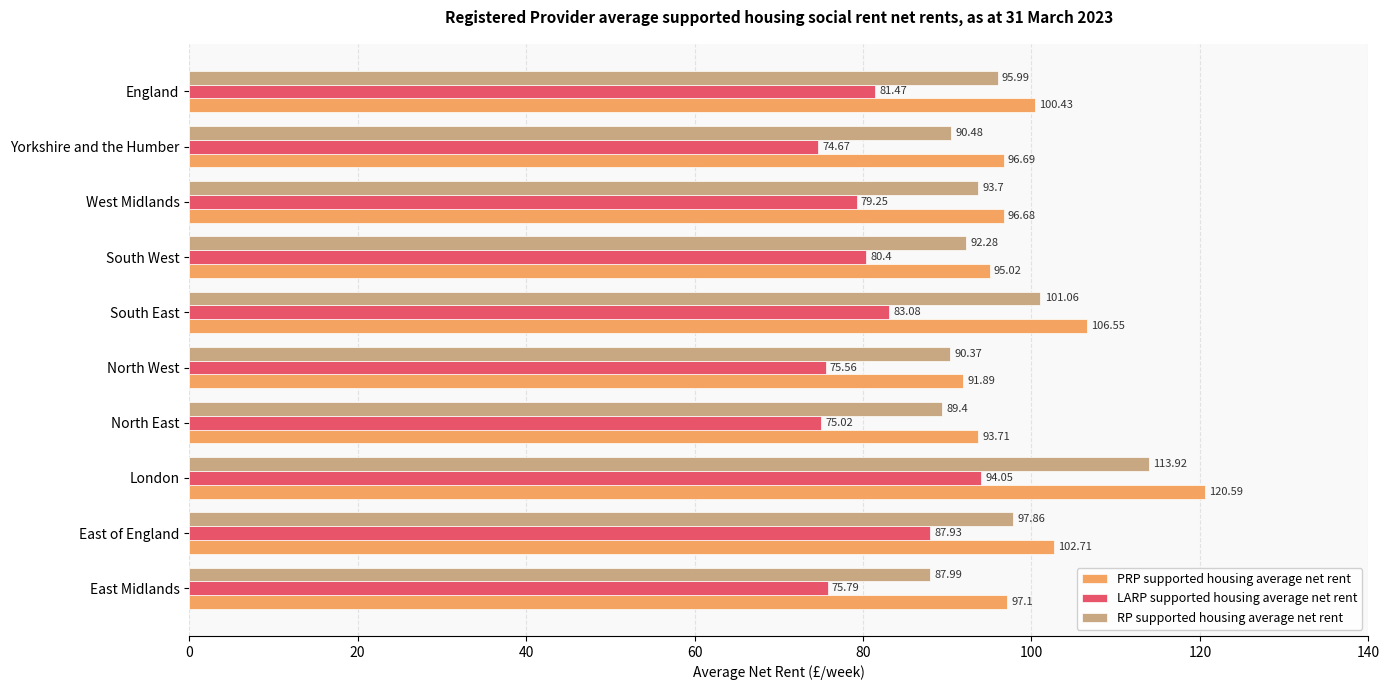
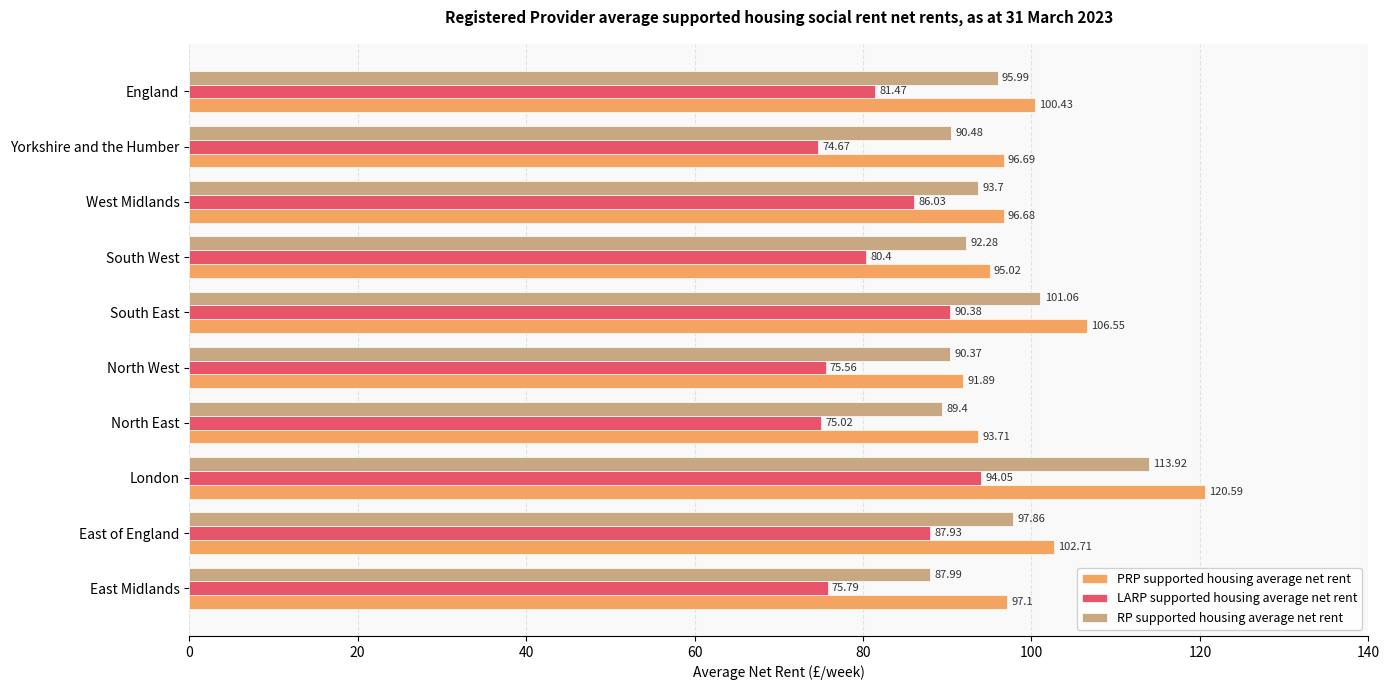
LARP supported housing average net rent, West Midlands: 79.25 -> 86.03
LARP supported housing average net rent, South East: 83.08 -> 90.38
